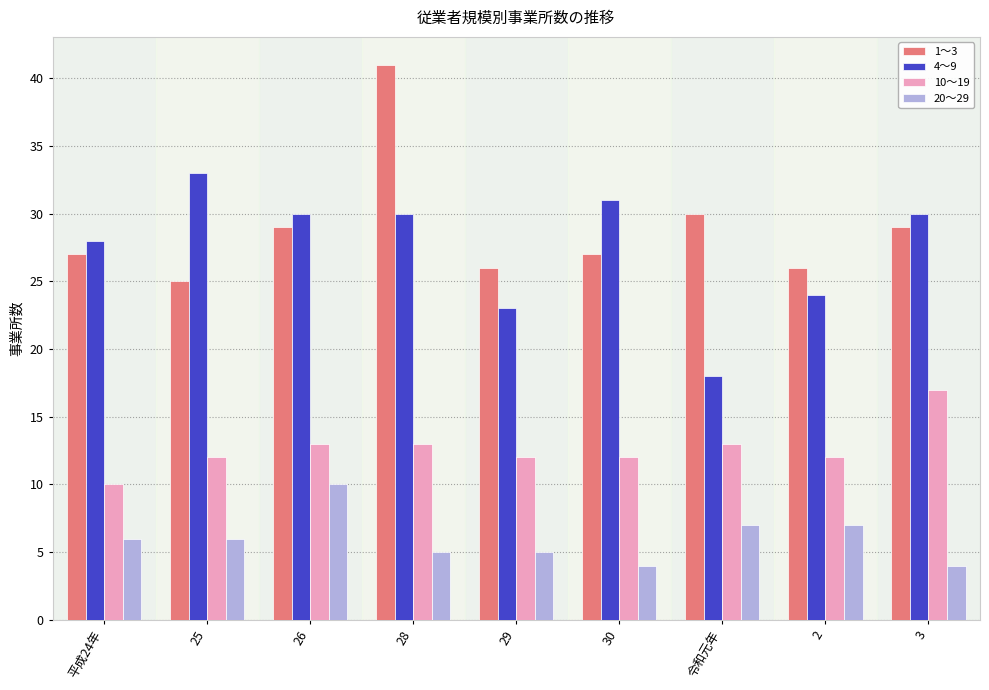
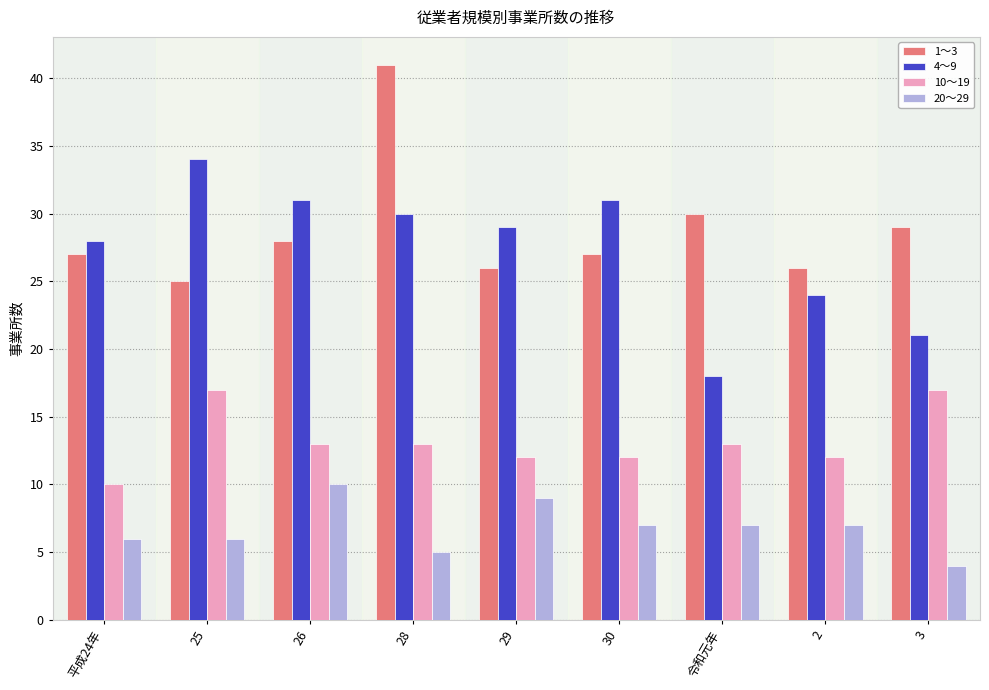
4～9, 25: 33 -> 34
10～19, 25: 12 -> 17
1～3, 26: 29 -> 28
4～9, 26: 30 -> 31
4～9, 29: 23 -> 29
20～29, 29: 5 -> 9
20～29, 30: 4 -> 7
4～9, 3: 30 -> 21
